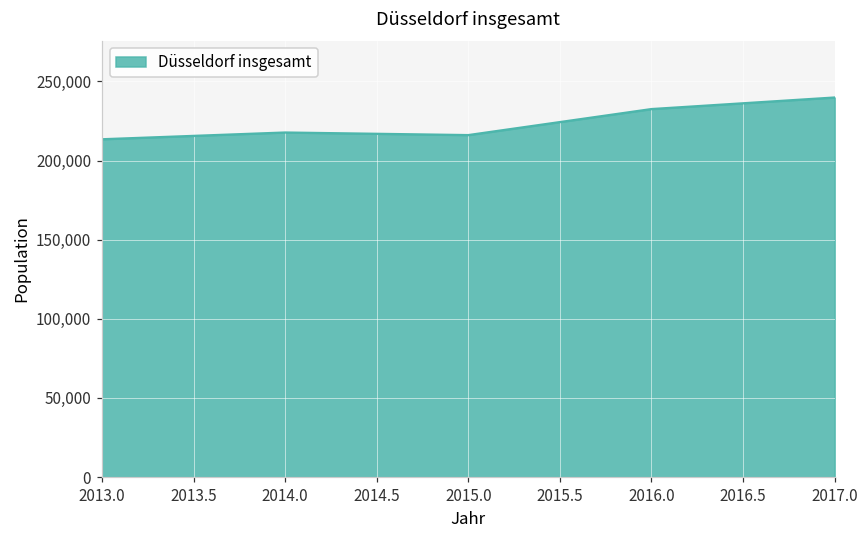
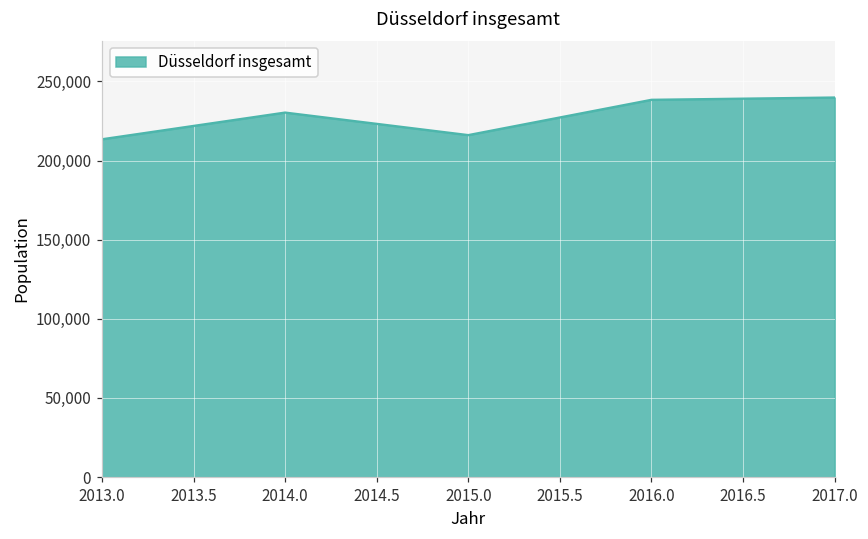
2014.0: 218,000 -> 230,000
2016.0: 233,000 -> 238,000
